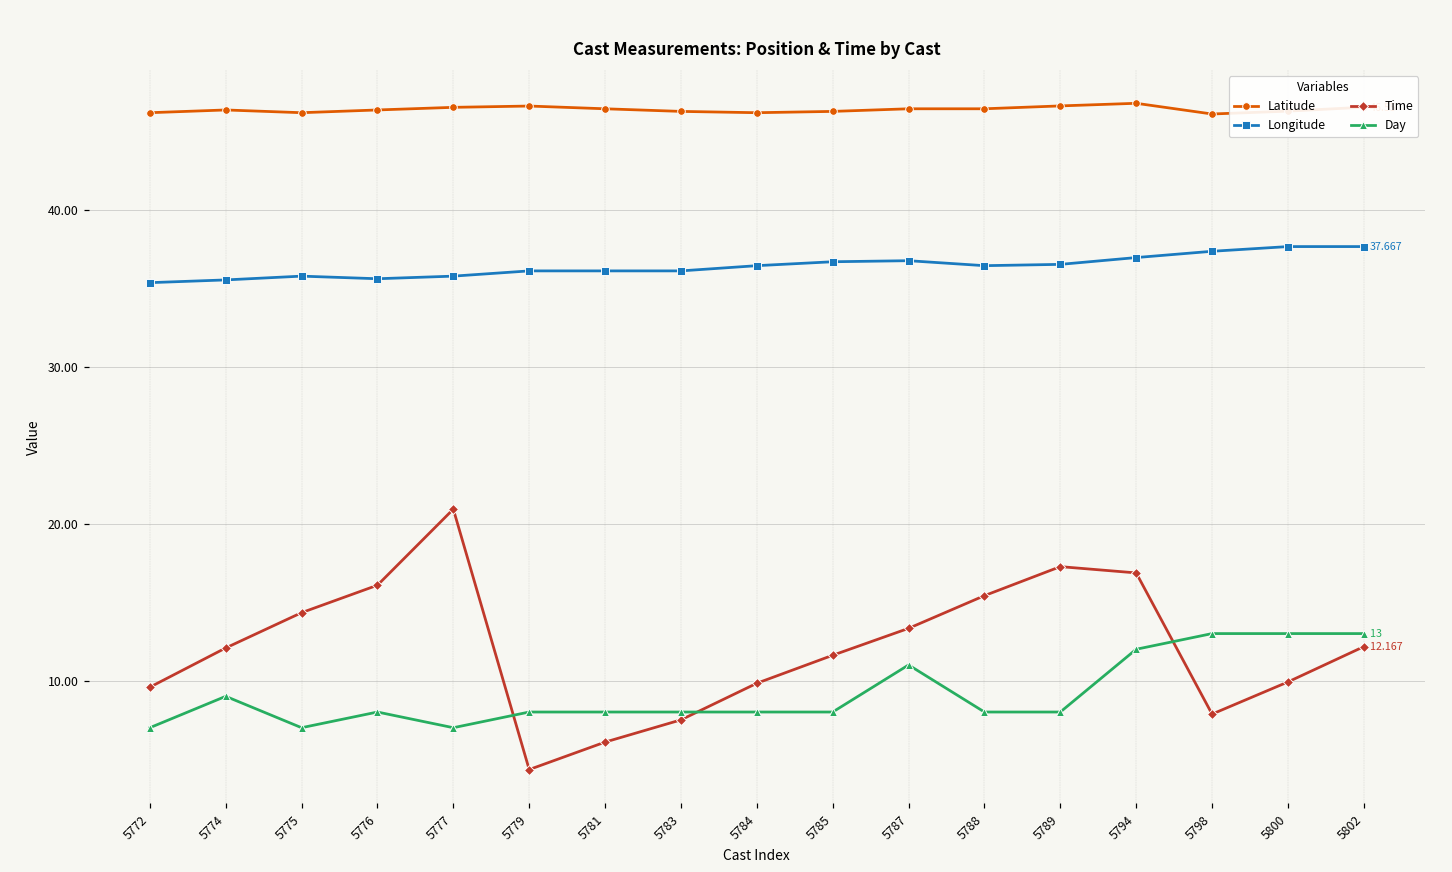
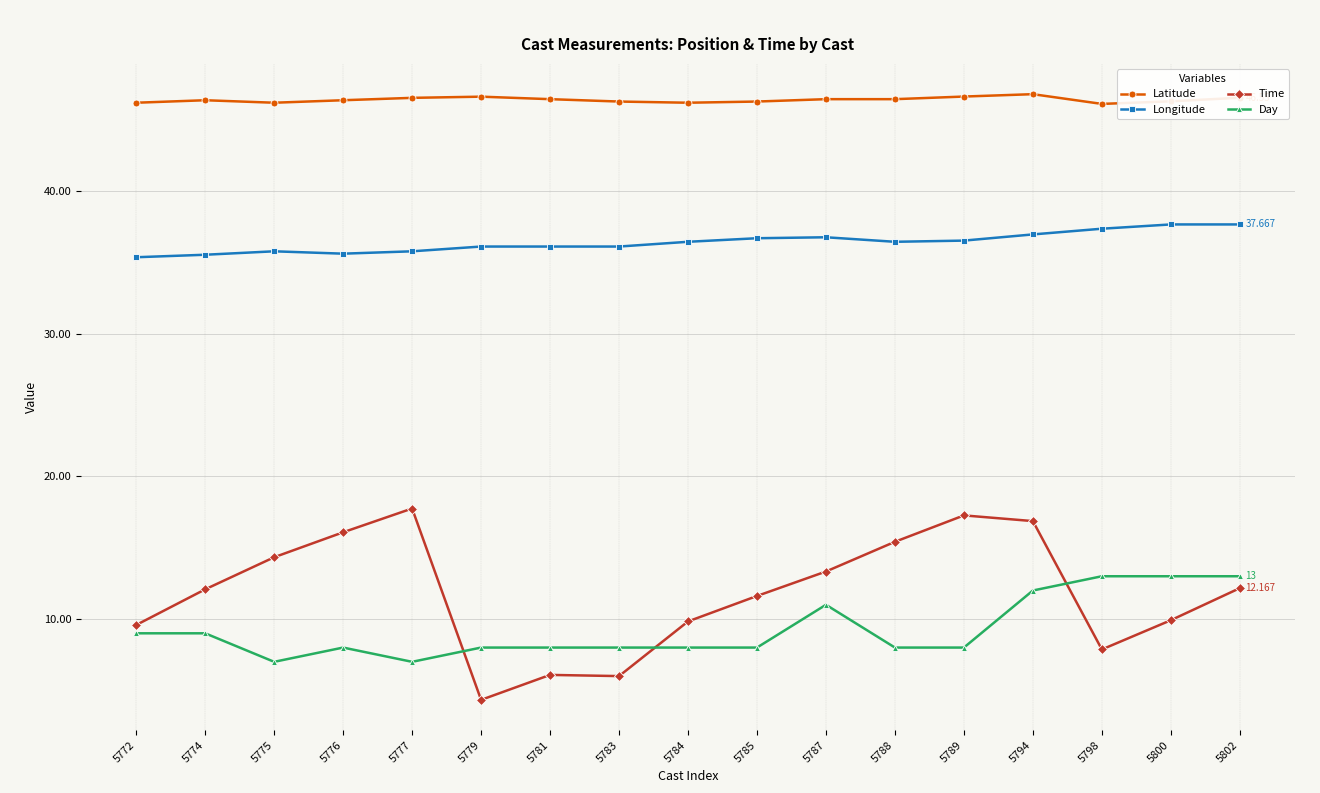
Day, 5772: 7 -> 9
Time, 5777: 20.9 -> 17.8
Time, 5783: 7.5 -> 6.0
